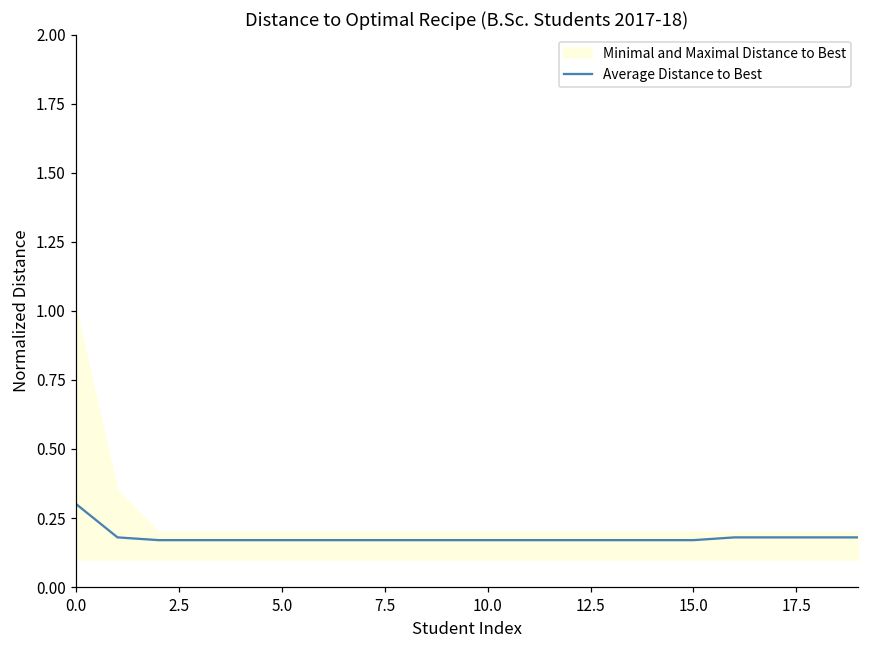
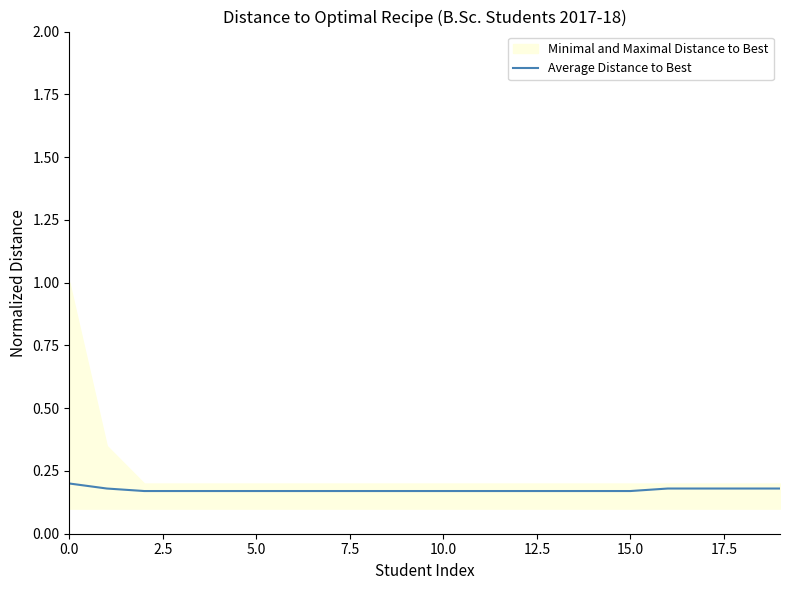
Average Distance to Best, 0.0: 0.3 -> 0.2
